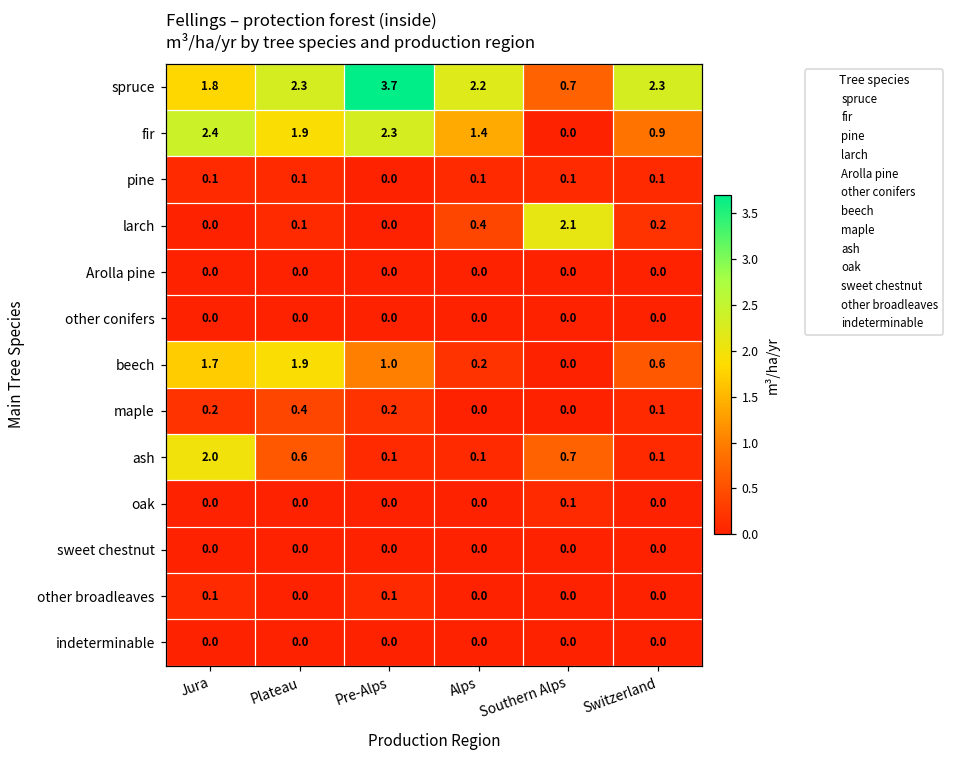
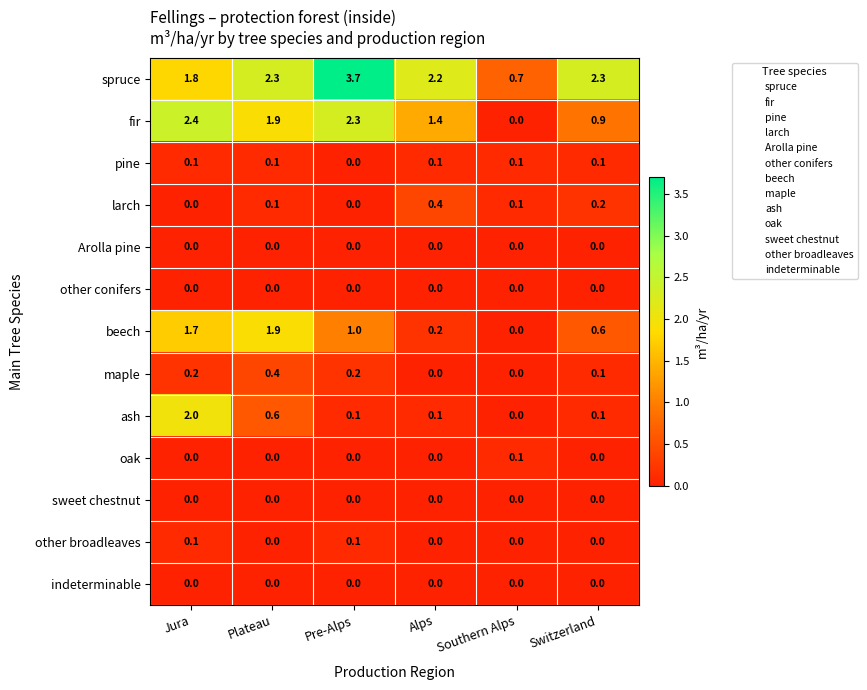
larch, Southern Alps: 2.1 -> 0.1
ash, Southern Alps: 0.7 -> 0.0
